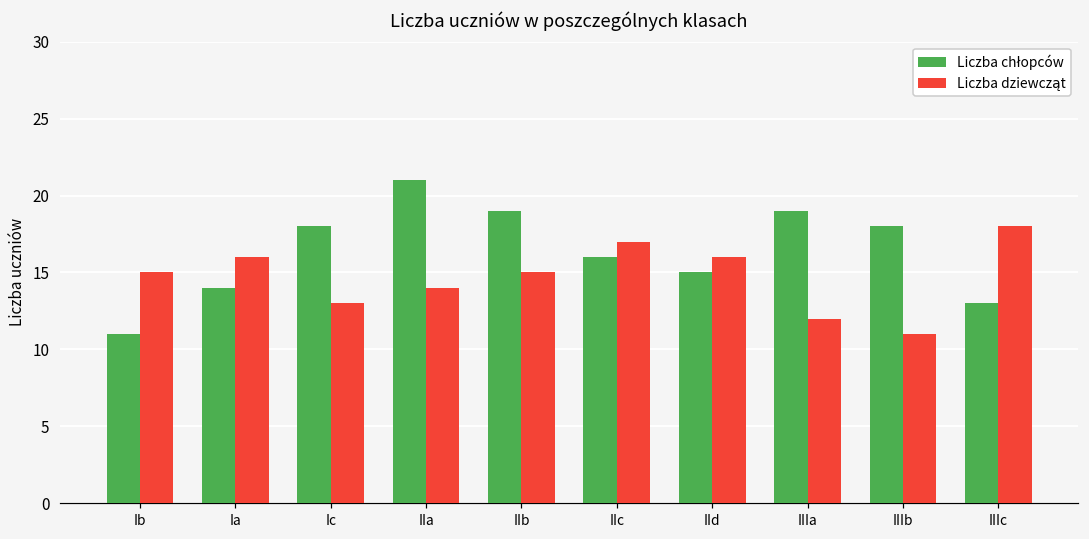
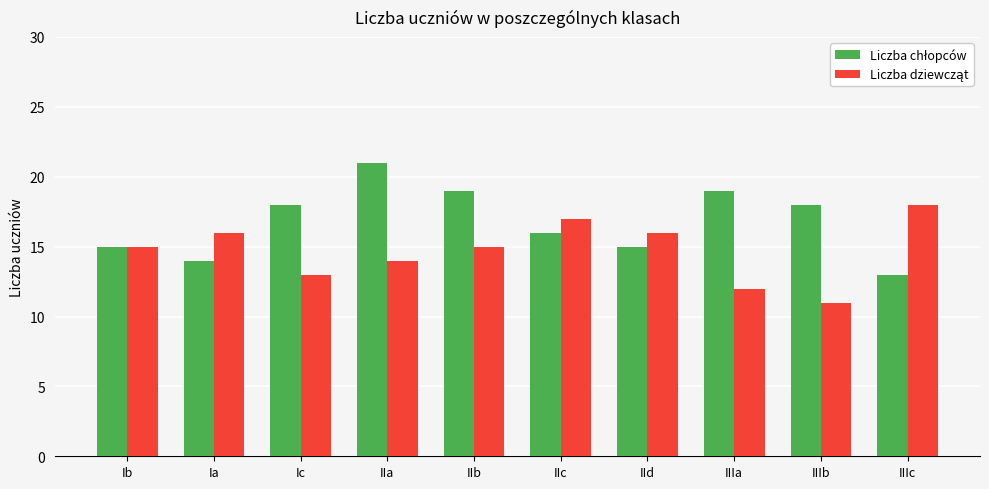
Liczba chłopców, Ib: 11 -> 15
